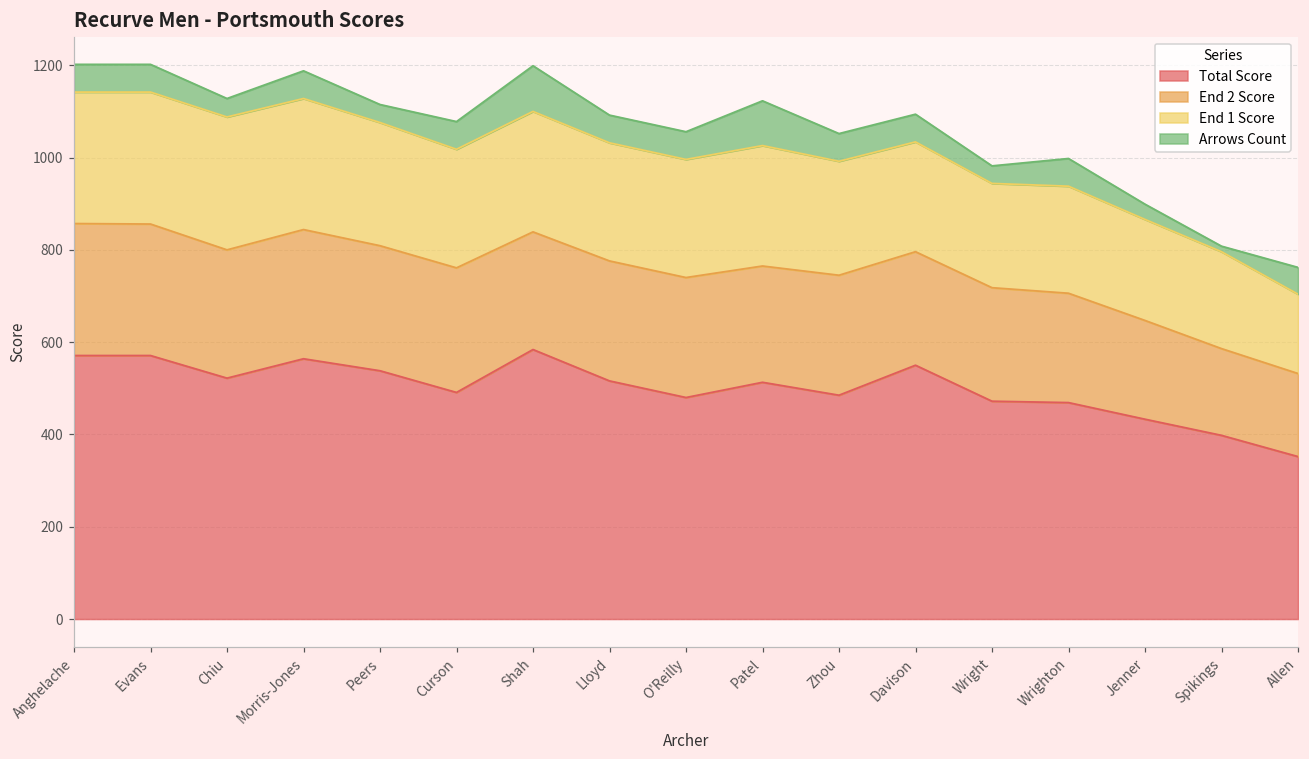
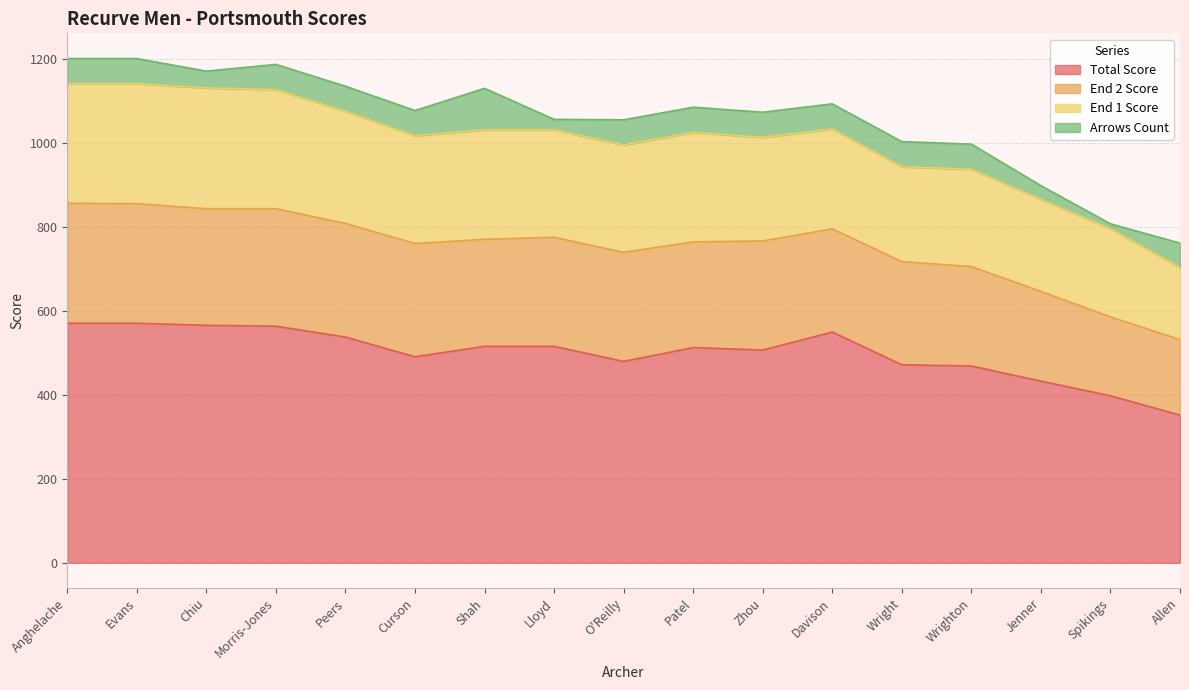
Total Score, Chiu: 520 -> 570
Arrows Count, Peers: 40 -> 60
Total Score, Shah: 580 -> 520
Arrows Count, Lloyd: 60 -> 30
Arrows Count, Patel: 100 -> 60
Total Score, Zhou: 490 -> 510
Arrows Count, Wright: 40 -> 60
